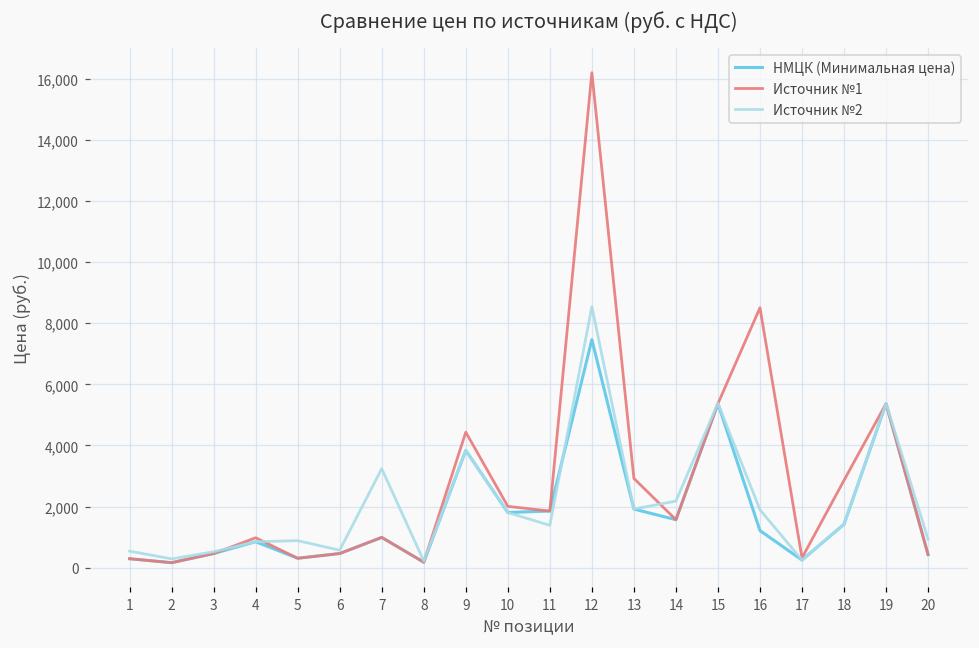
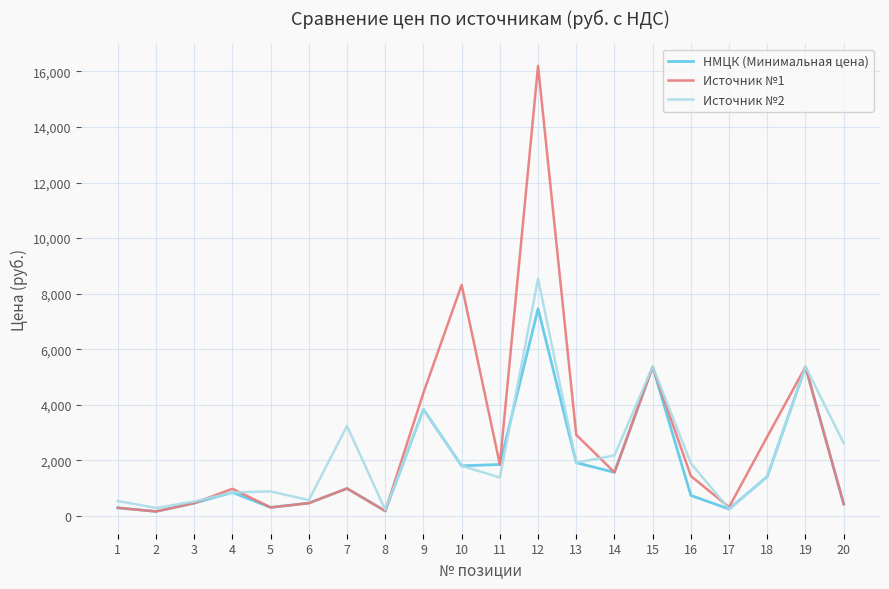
Источник №1, 10: 2,000 -> 8,300
НМЦК (Минимальная цена), 16: 1,200 -> 700
Источник №1, 16: 8,500 -> 1,400
Источник №2, 20: 900 -> 2,600
